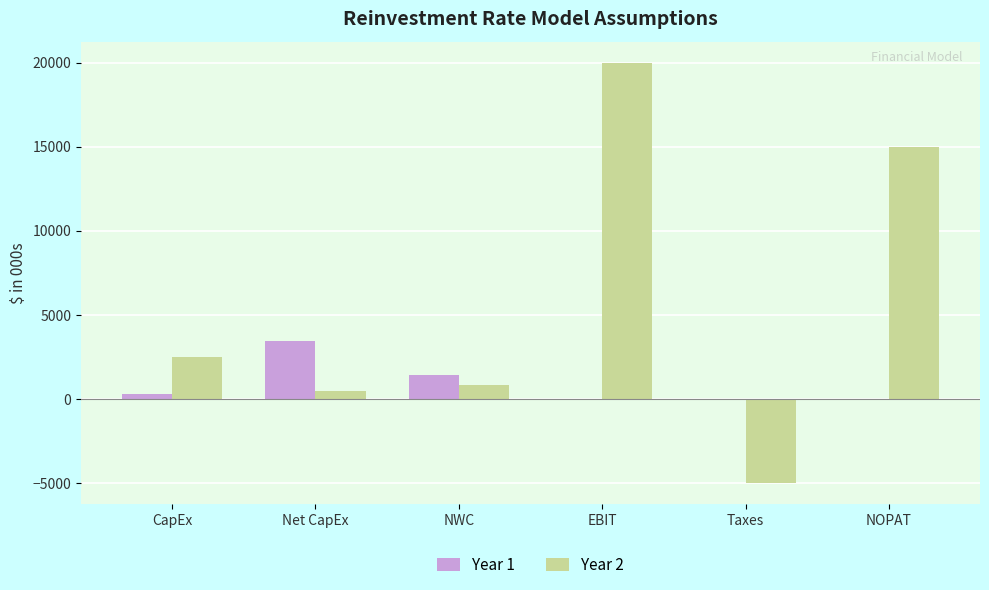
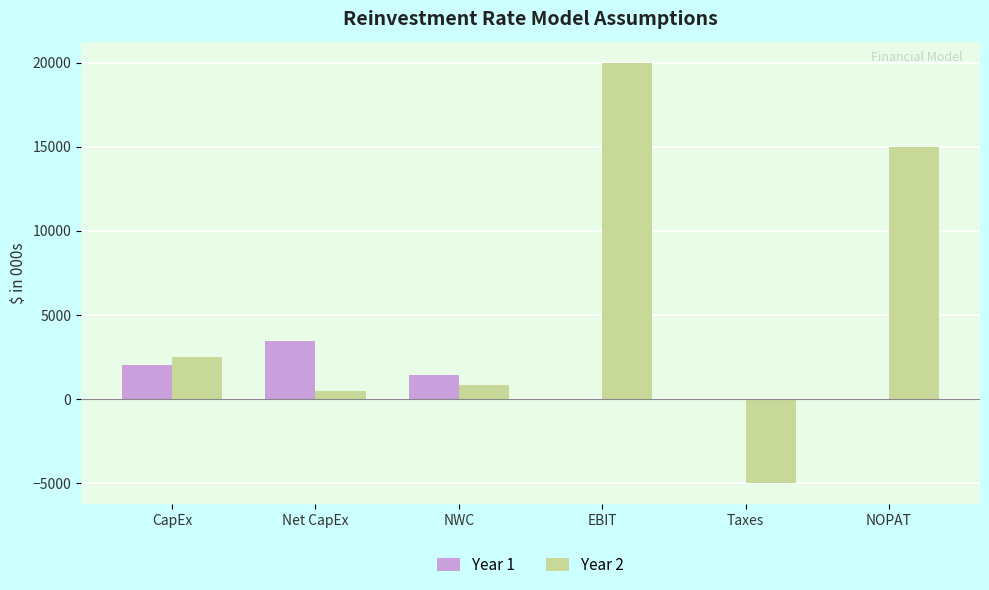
Year 1, CapEx: 300 -> 2000
